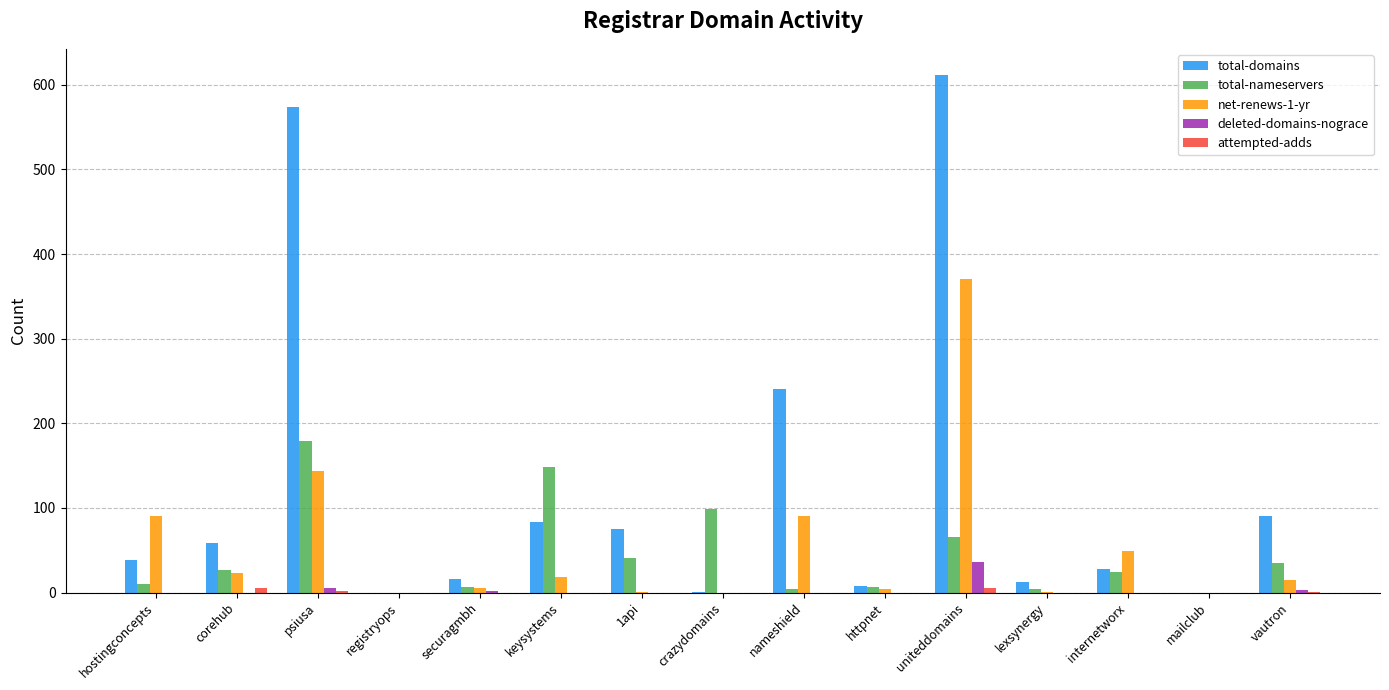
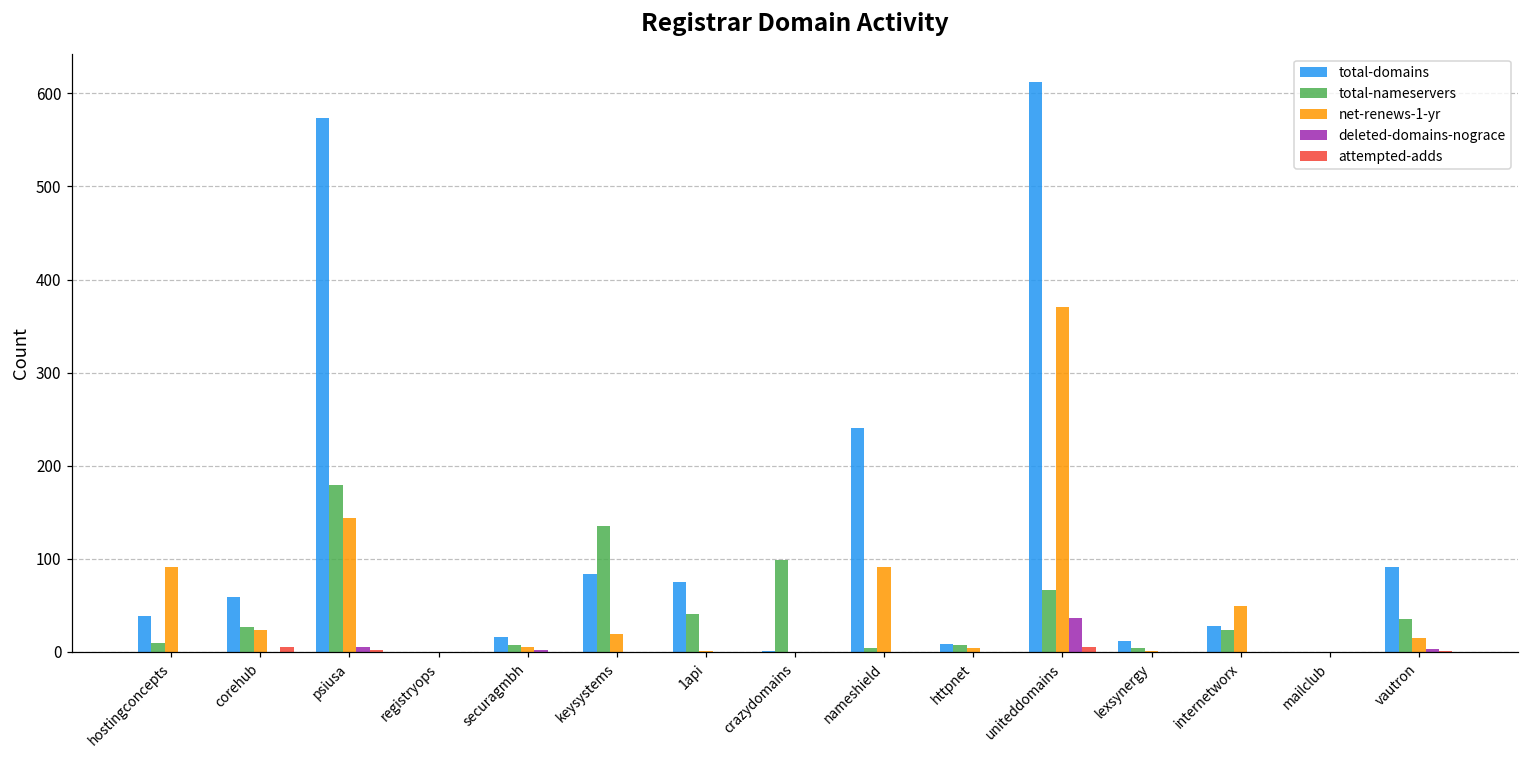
total-nameservers, keysystems: 150 -> 140
